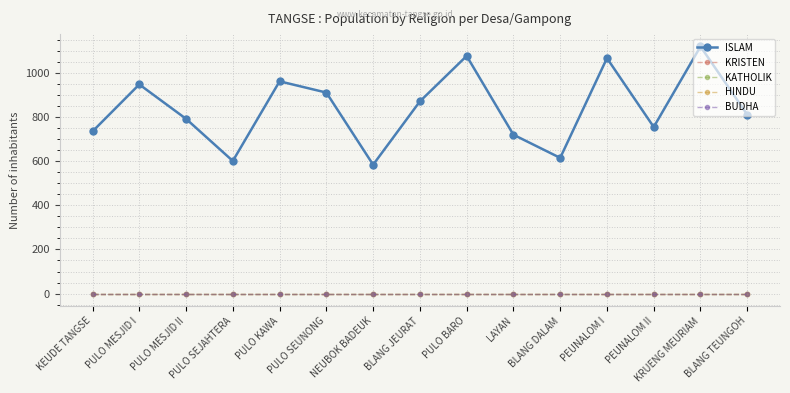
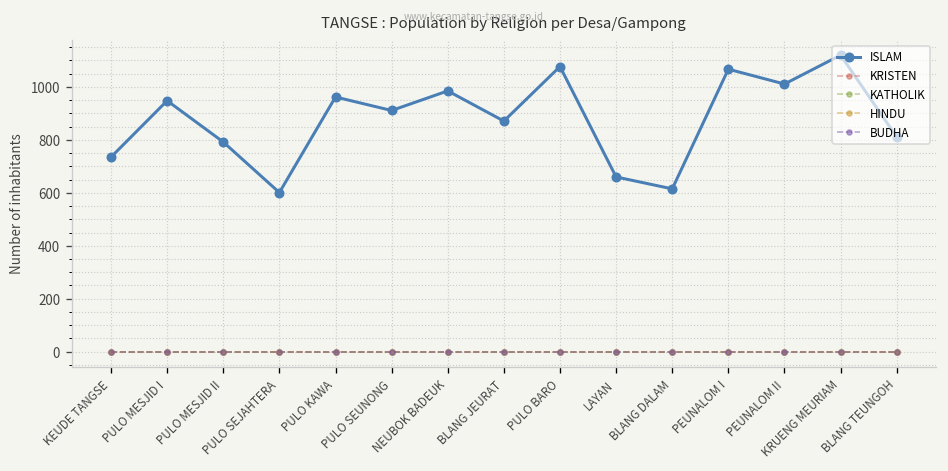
ISLAM, NEUBOK BADEUK: 580 -> 990
ISLAM, LAYAN: 720 -> 660
ISLAM, PEUNALOM II: 760 -> 1010
